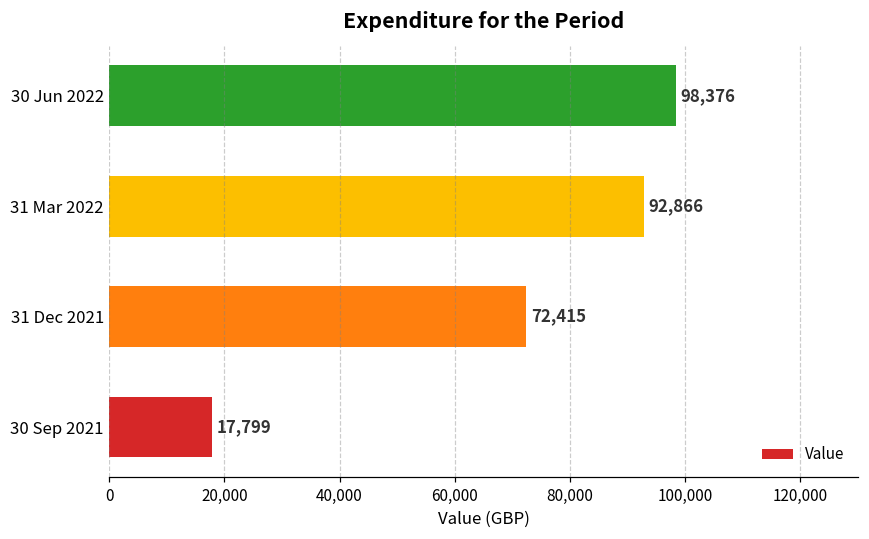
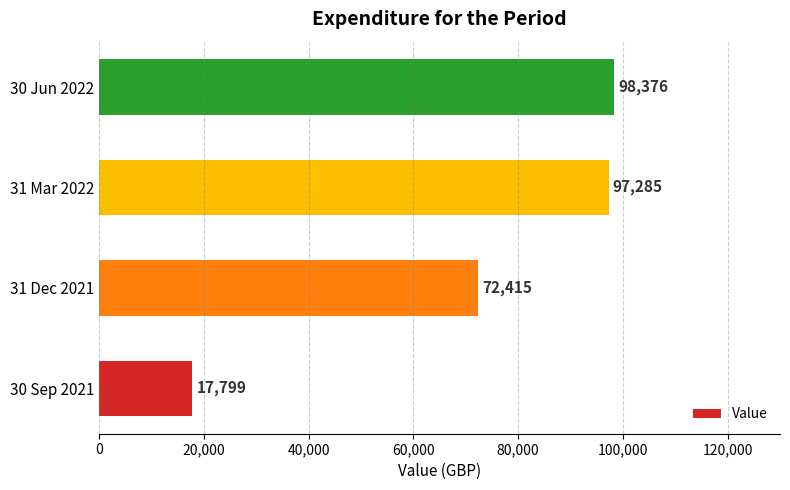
31 Mar 2022: 92,866 -> 97,285
